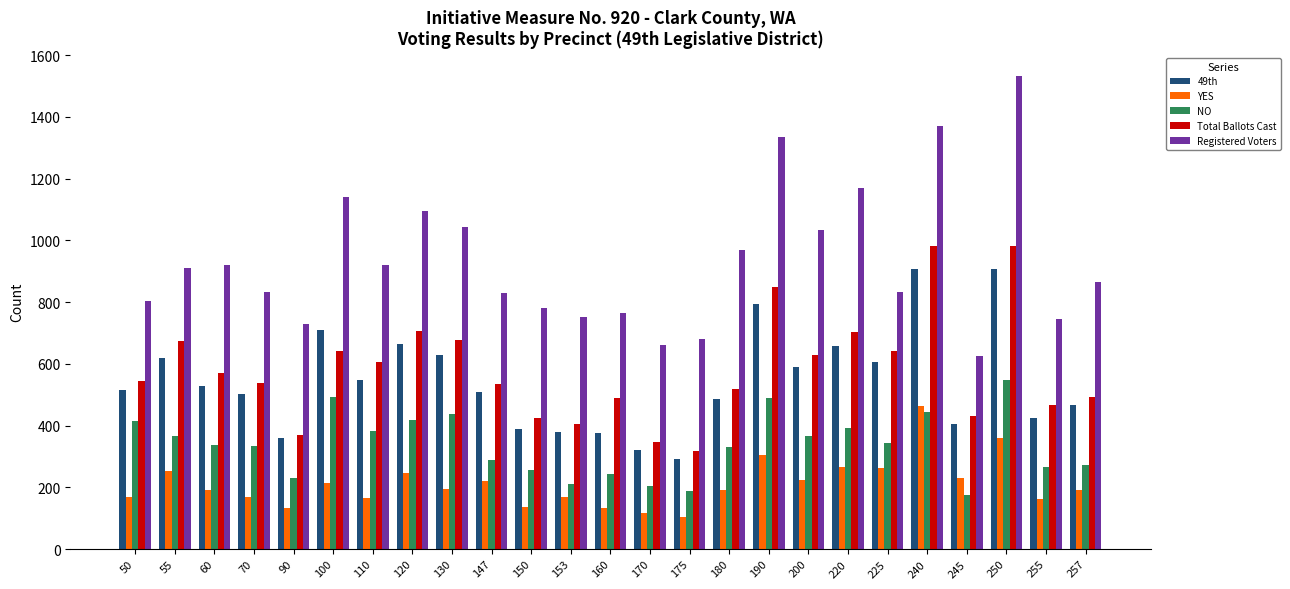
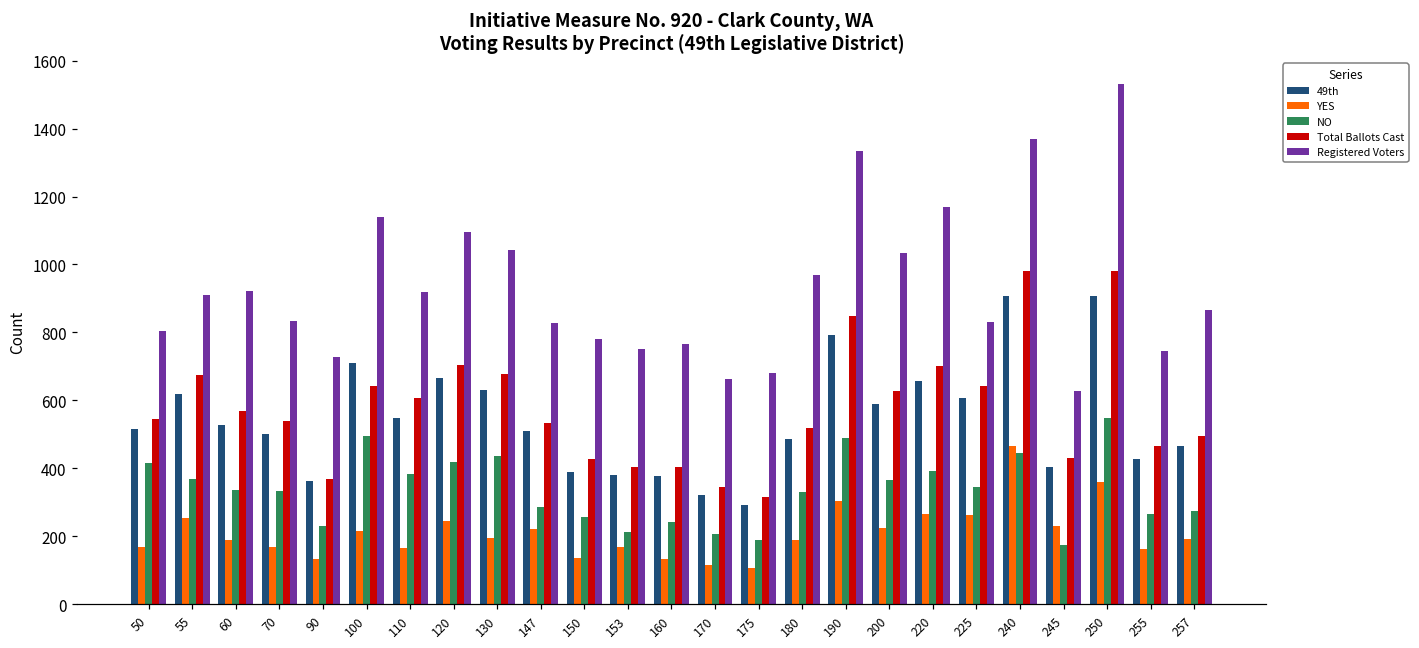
Total Ballots Cast, 160: 490 -> 400
